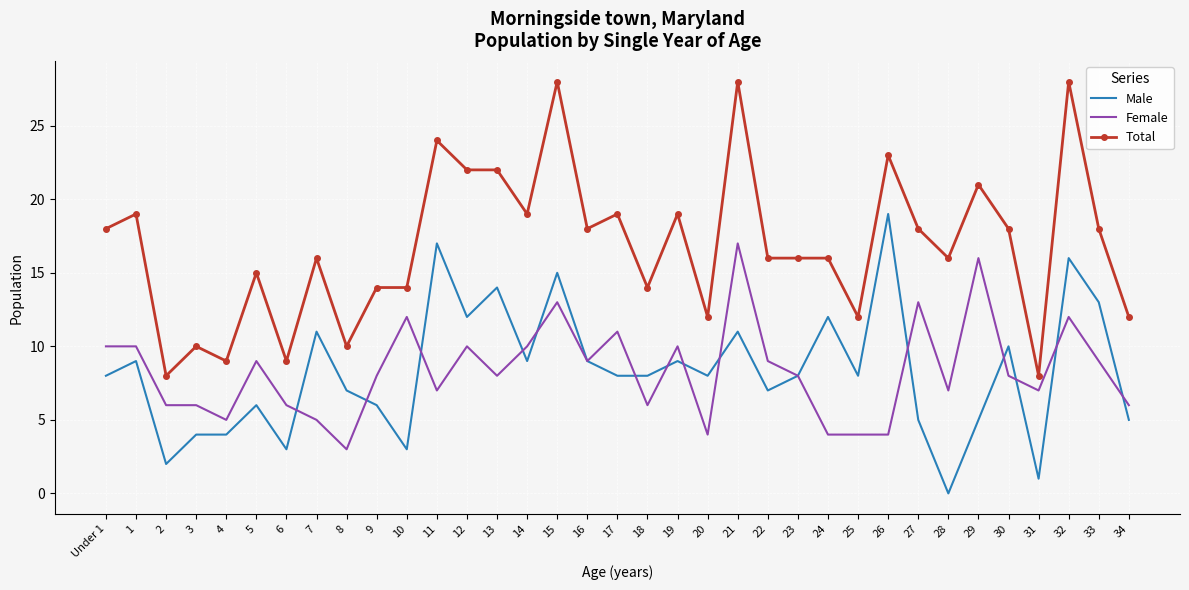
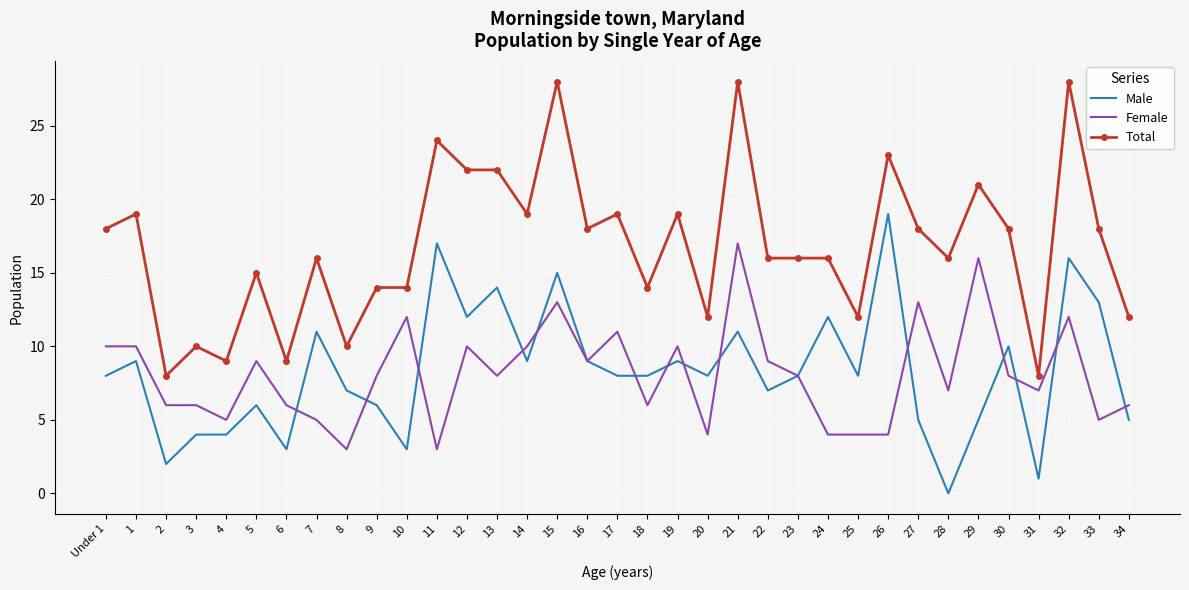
Female, 11: 7 -> 3
Female, 33: 9 -> 5
